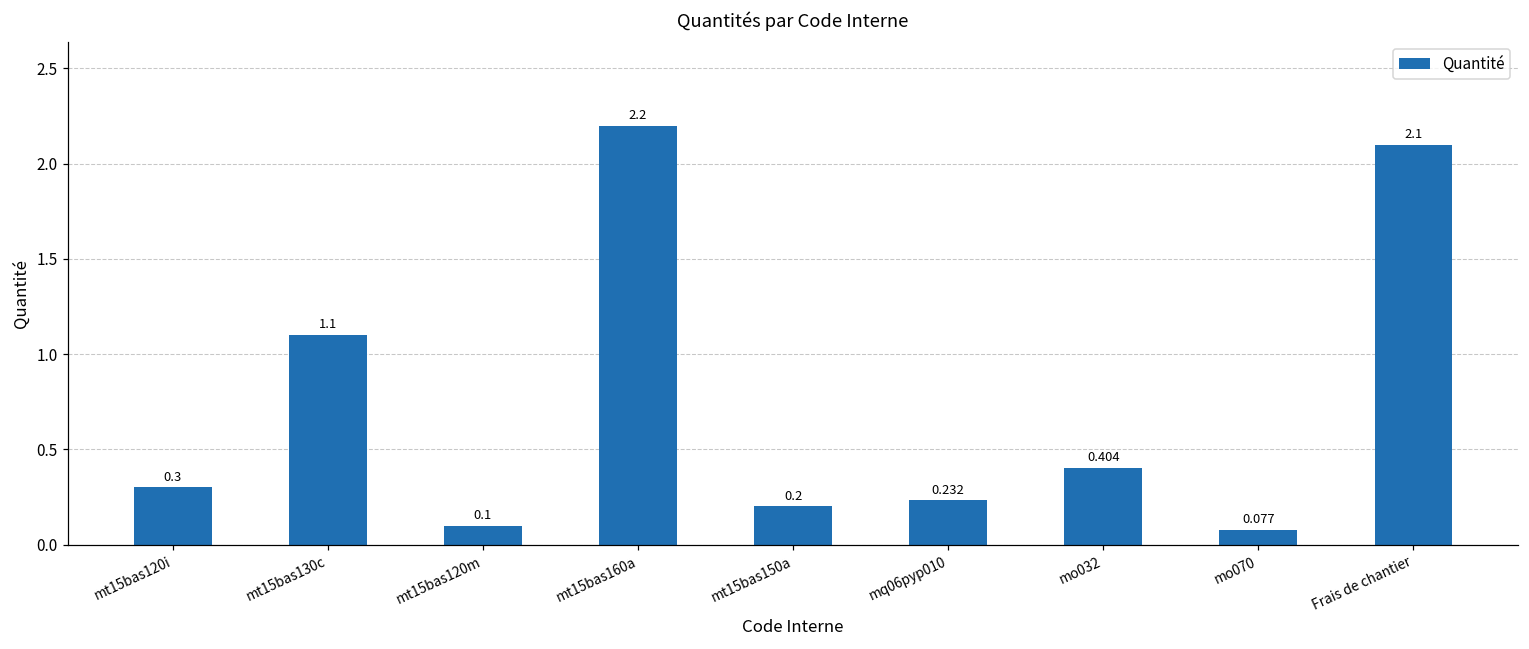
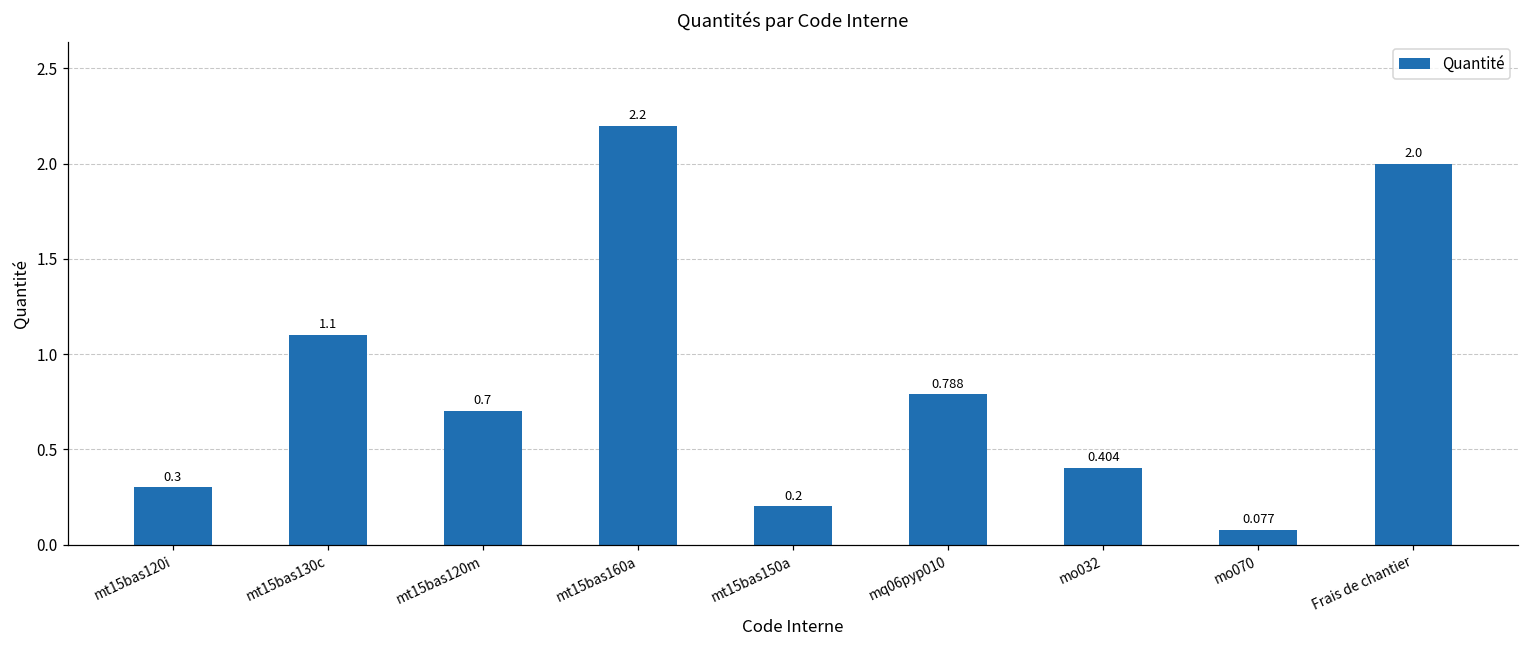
mt15bas120m: 0.1 -> 0.7
mq06pyp010: 0.232 -> 0.788
Frais de chantier: 2.1 -> 2.0
